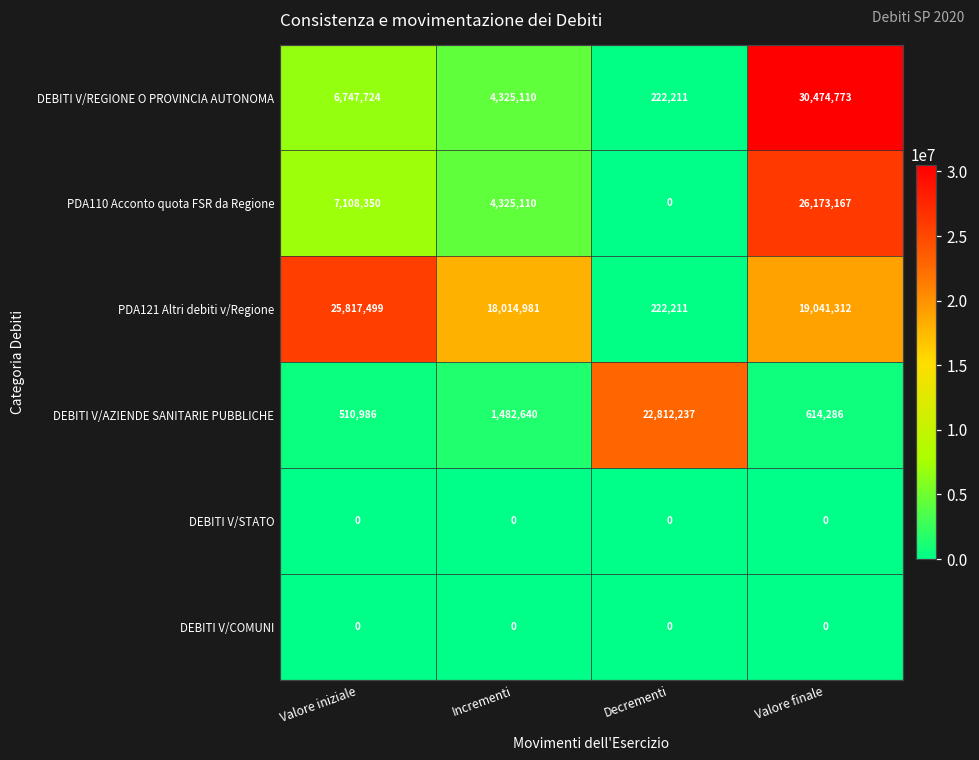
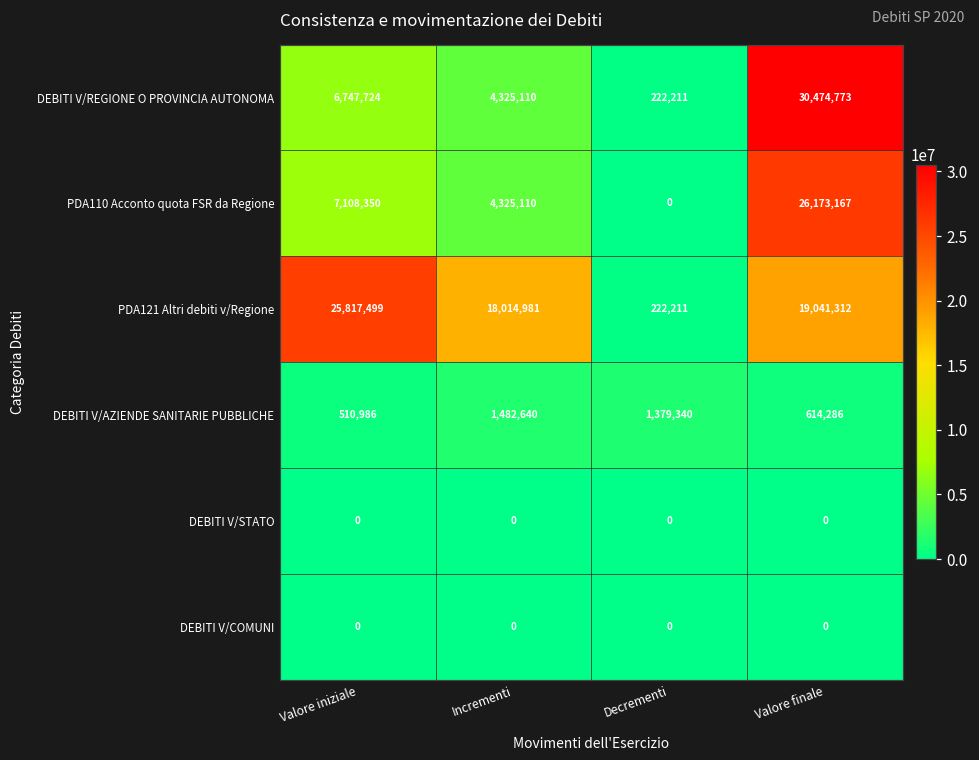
DEBITI V/AZIENDE SANITARIE PUBBLICHE, Decrementi: 22,812,237 -> 1,379,340
